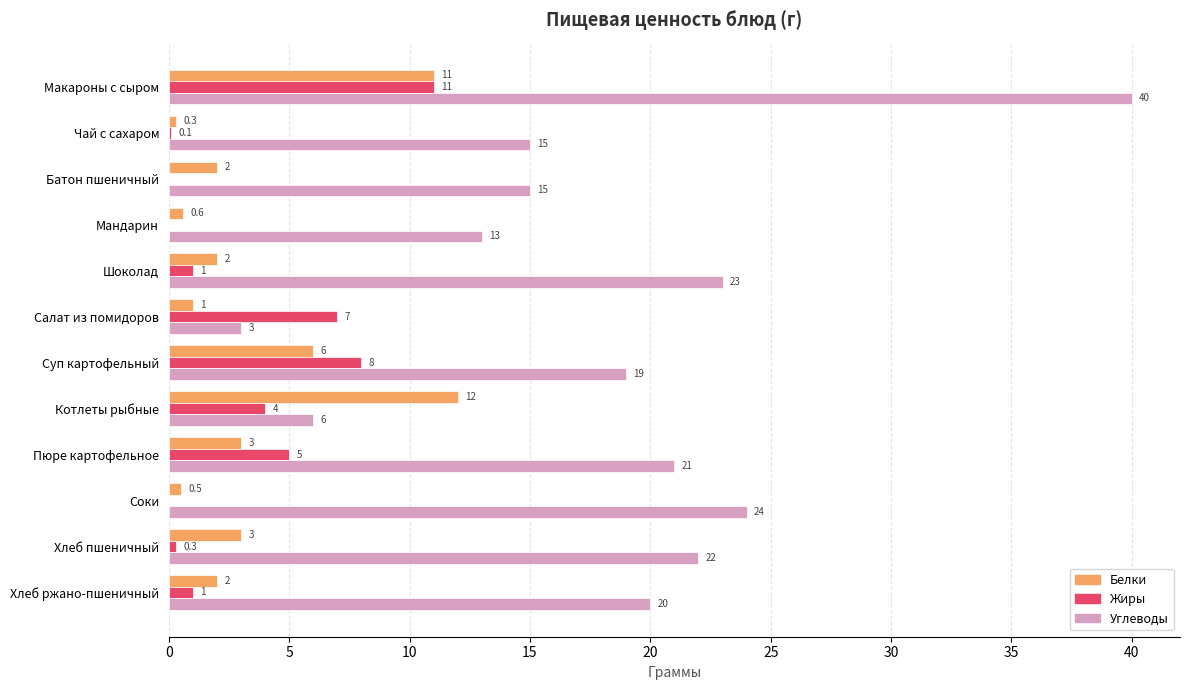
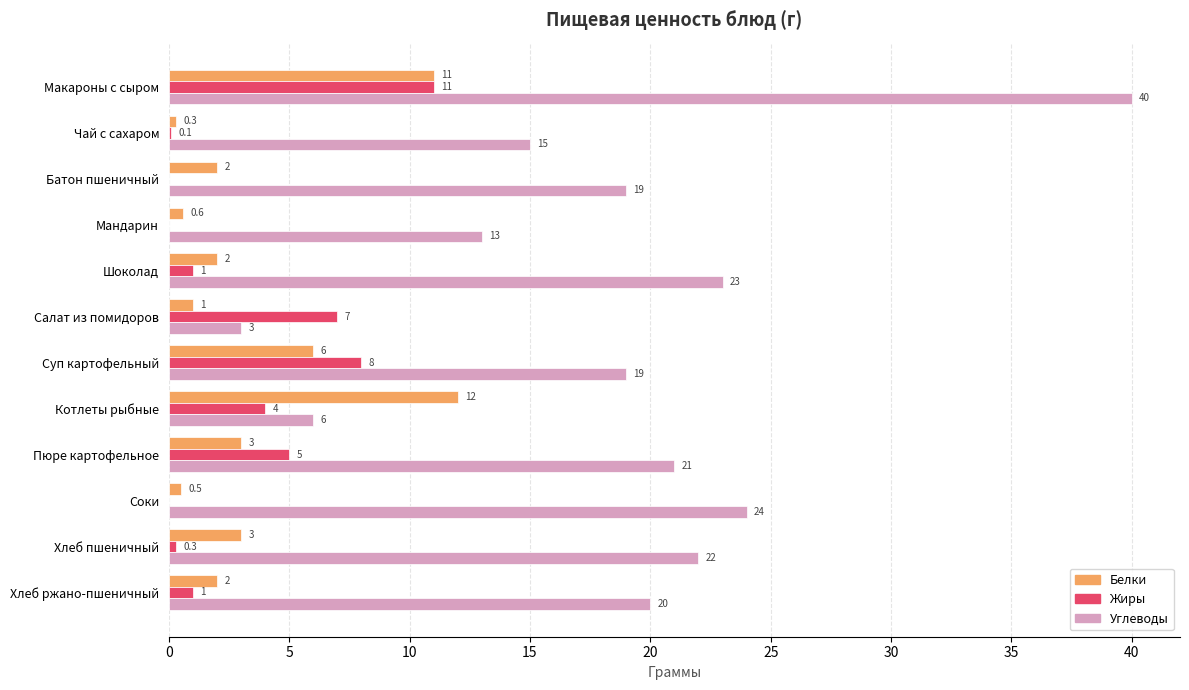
Углеводы, Батон пшеничный: 15 -> 19
